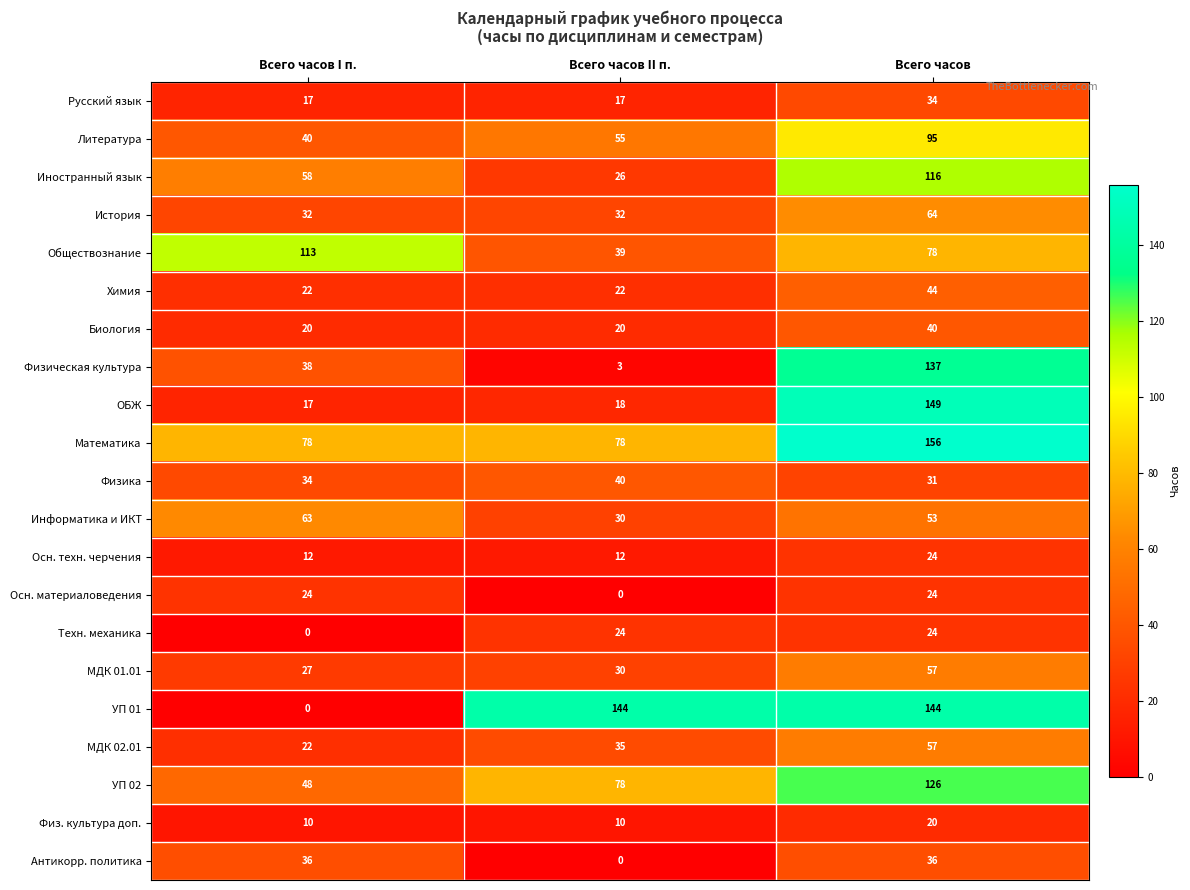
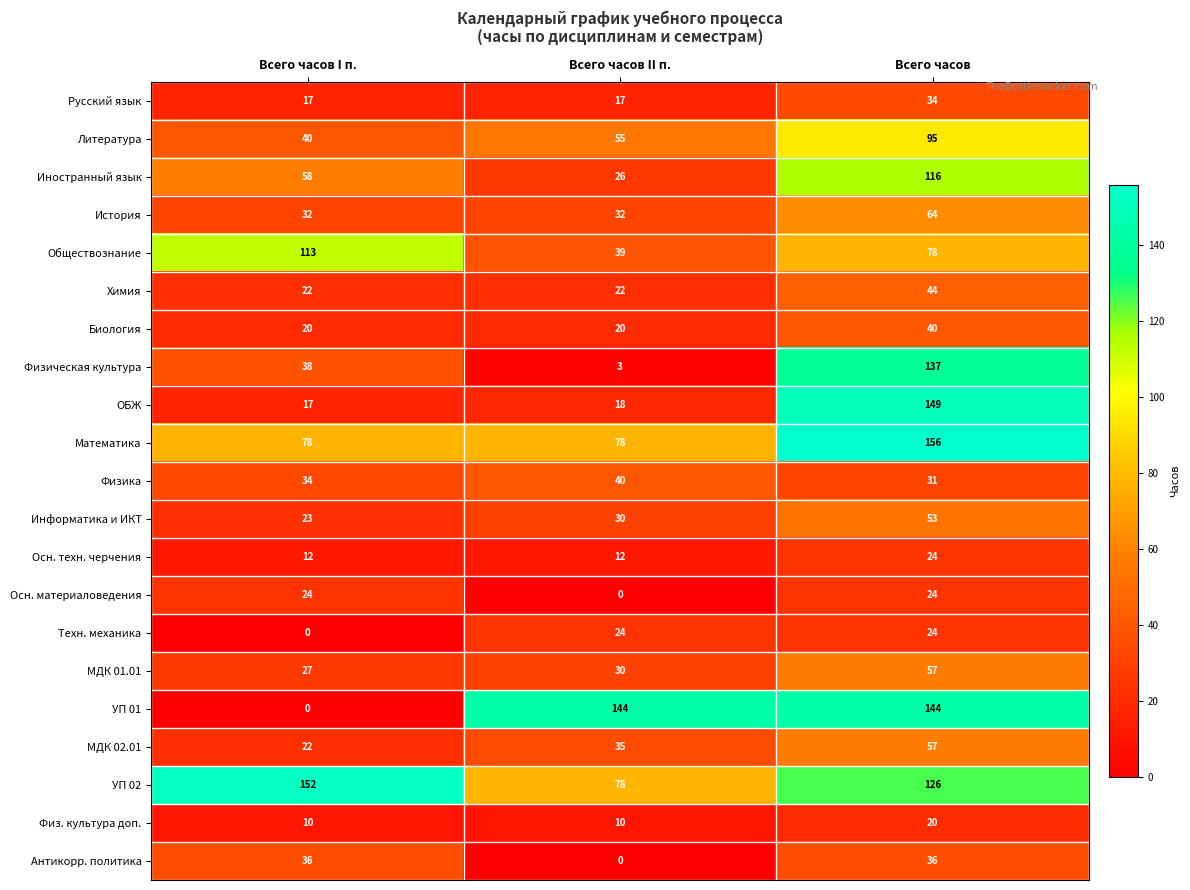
Информатика и ИКТ, Всего часов I п.: 63 -> 23
УП 02, Всего часов I п.: 48 -> 152
